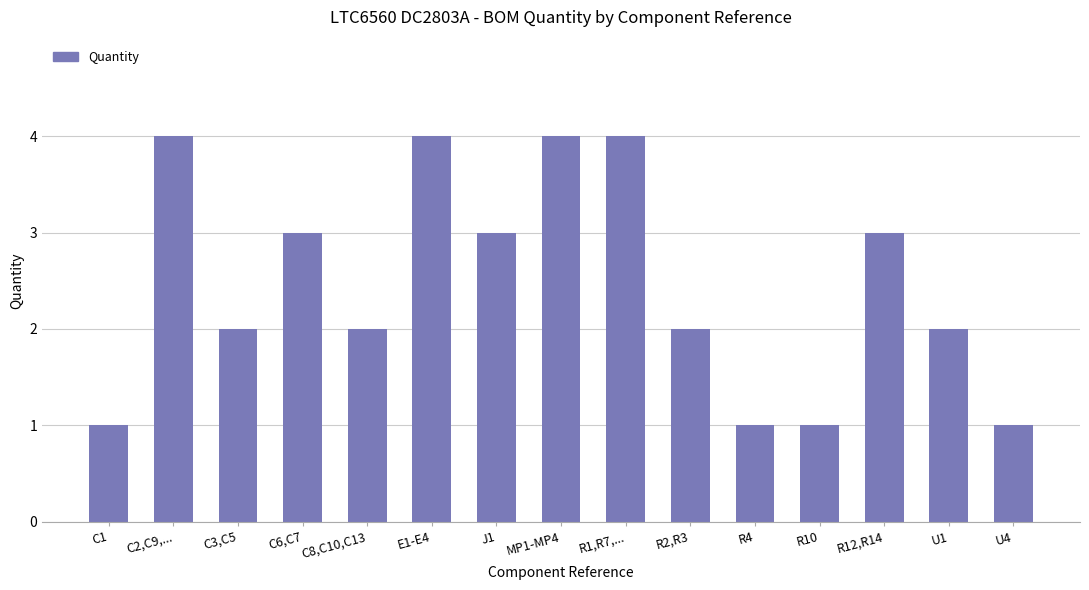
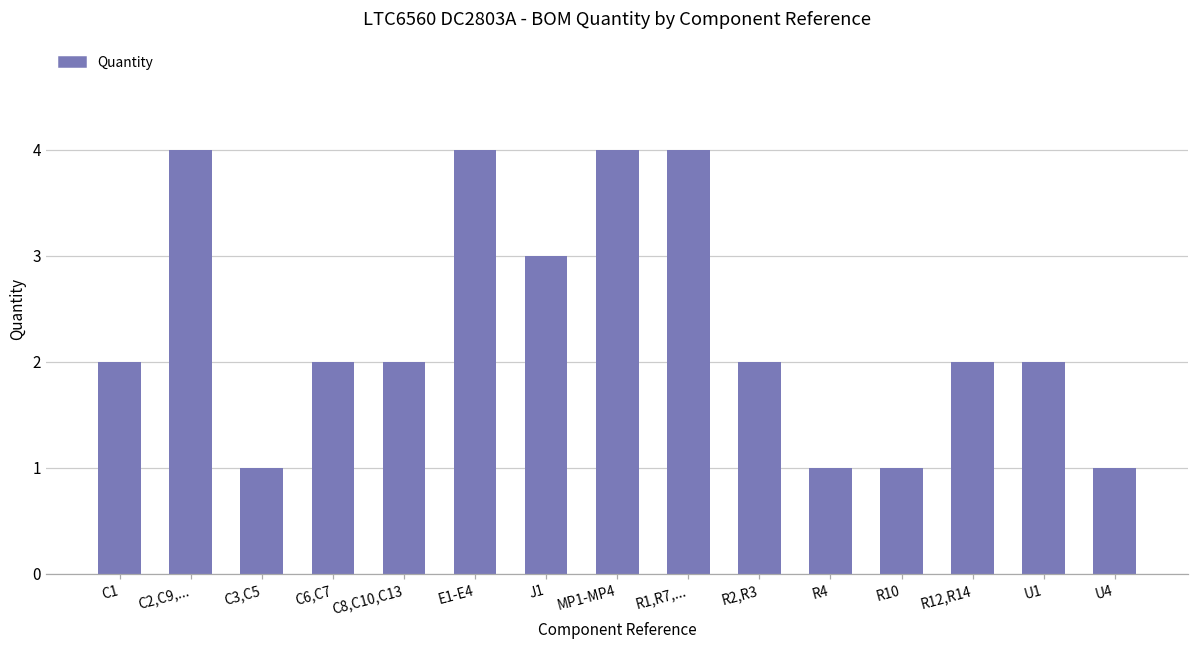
C1: 1 -> 2
C3,C5: 2 -> 1
C6,C7: 3 -> 2
R12,R14: 3 -> 2
